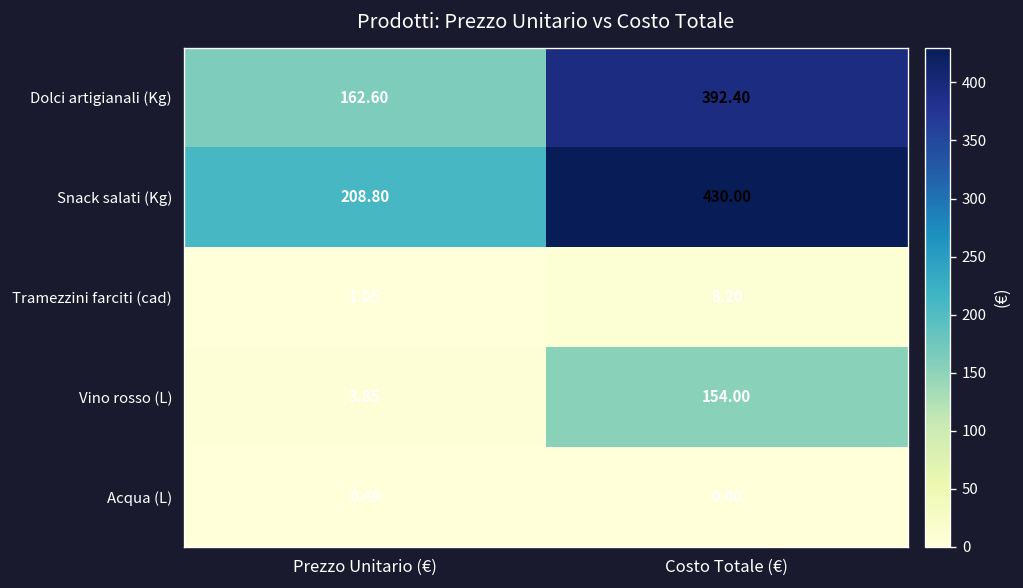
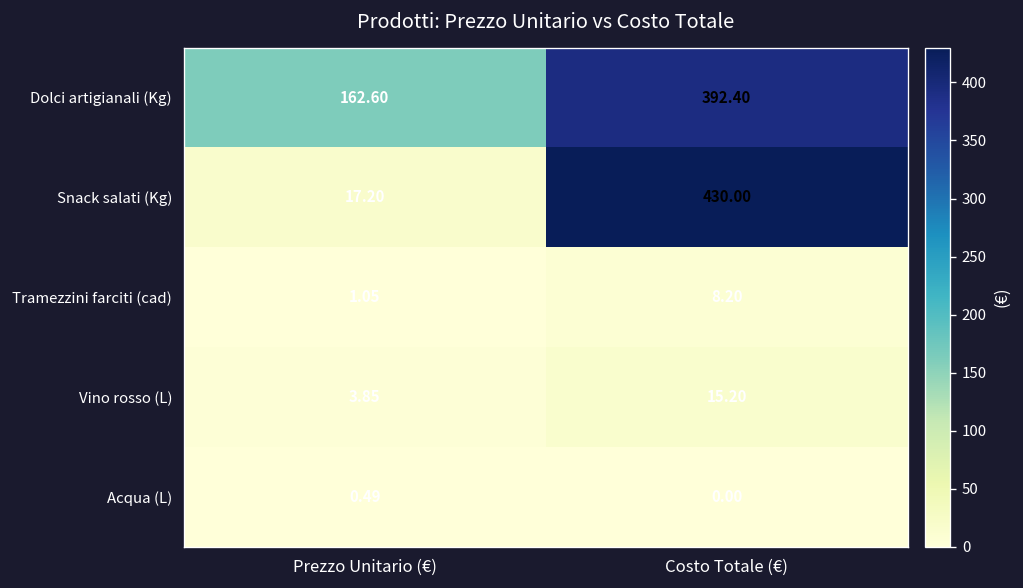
Snack salati (Kg), Prezzo Unitario (€): 208.80 -> 17.20
Vino rosso (L), Costo Totale (€): 154.00 -> 15.20
